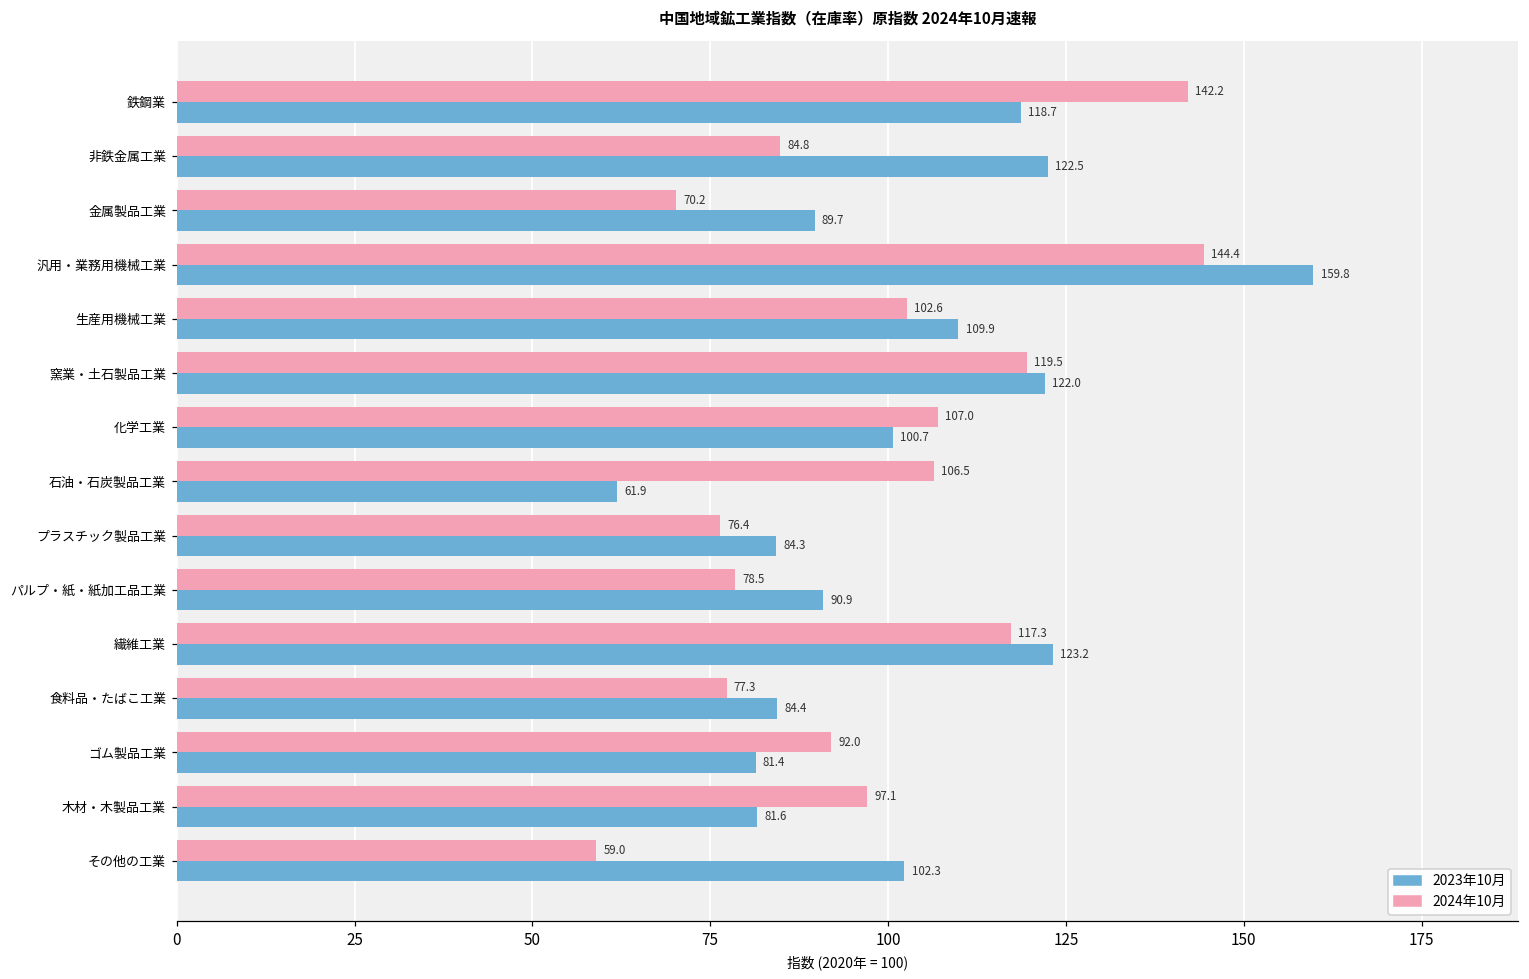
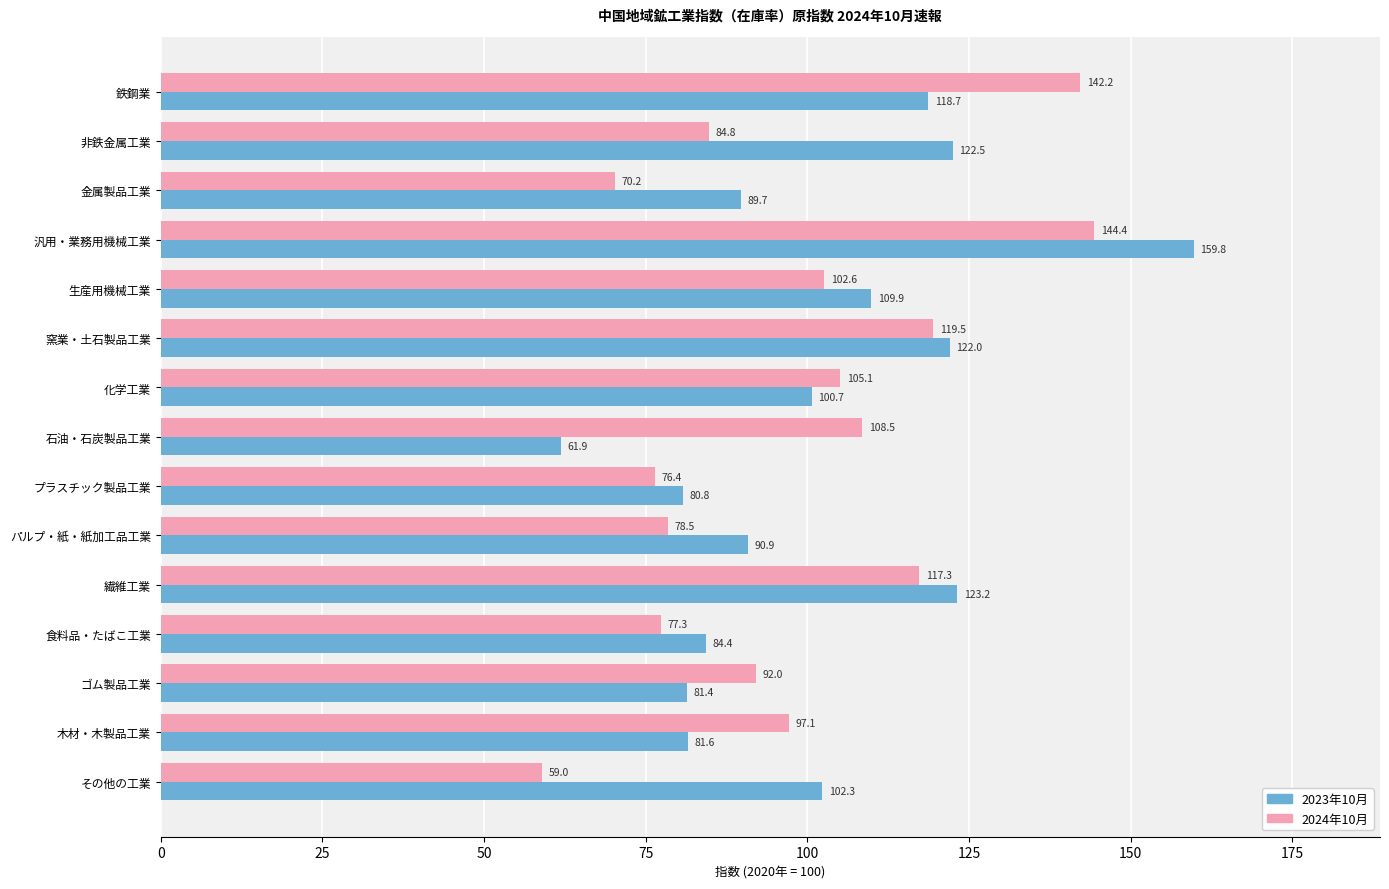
2024年10月, 化学工業: 107.0 -> 105.1
2024年10月, 石油・石炭製品工業: 106.5 -> 108.5
2023年10月, プラスチック製品工業: 84.3 -> 80.8
